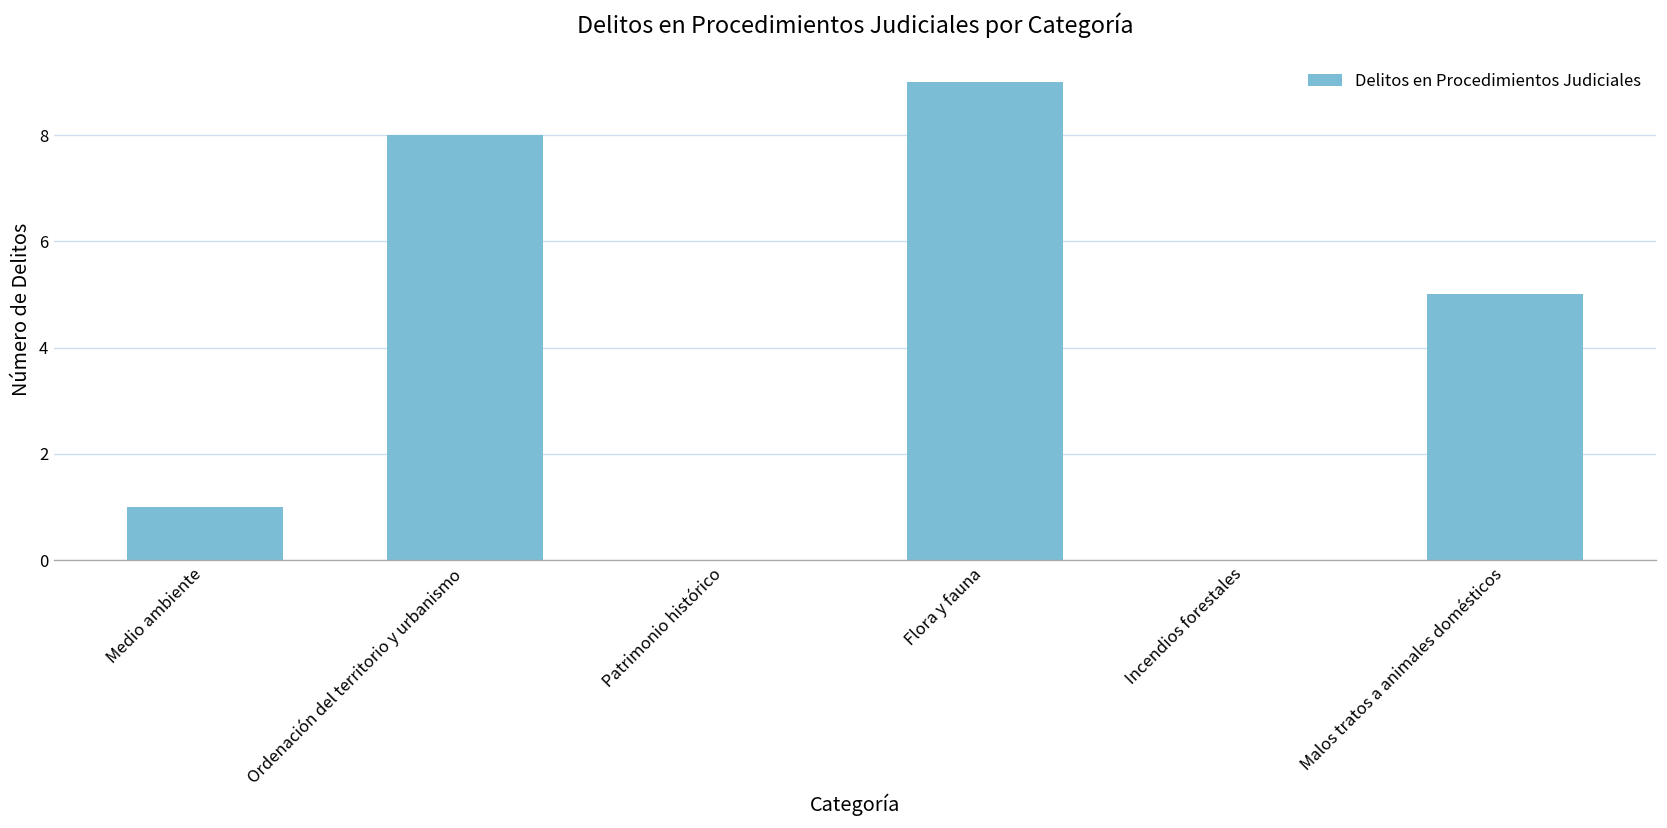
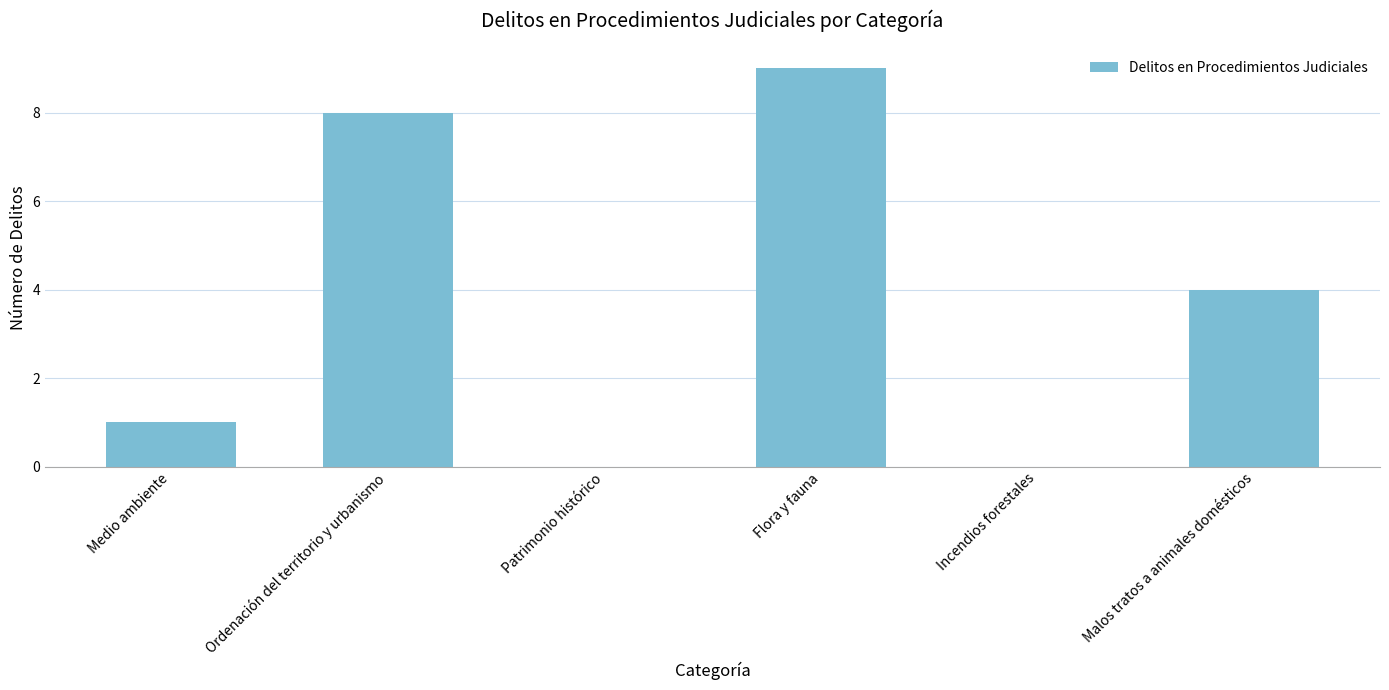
Malos tratos a animales domésticos: 5 -> 4
